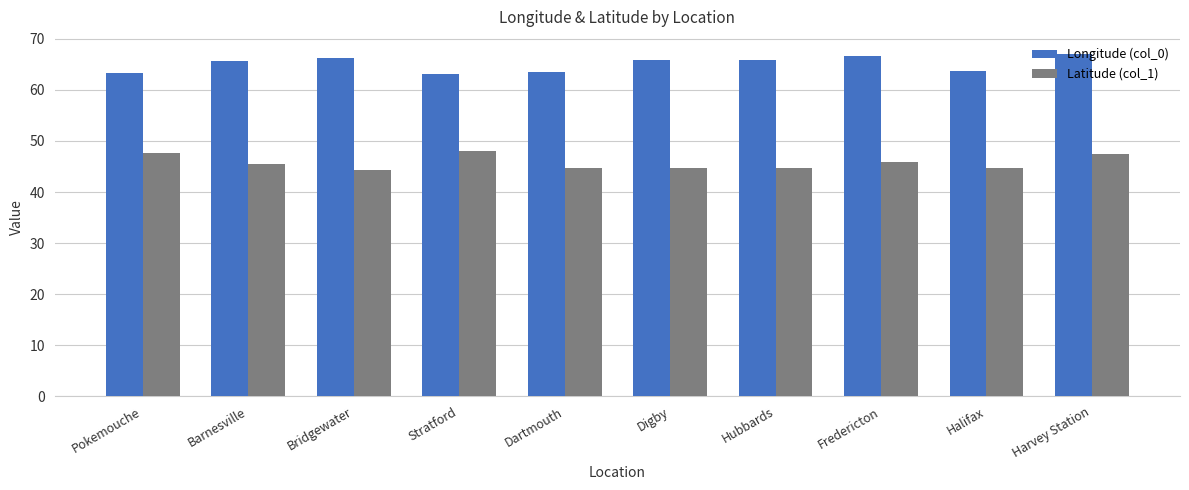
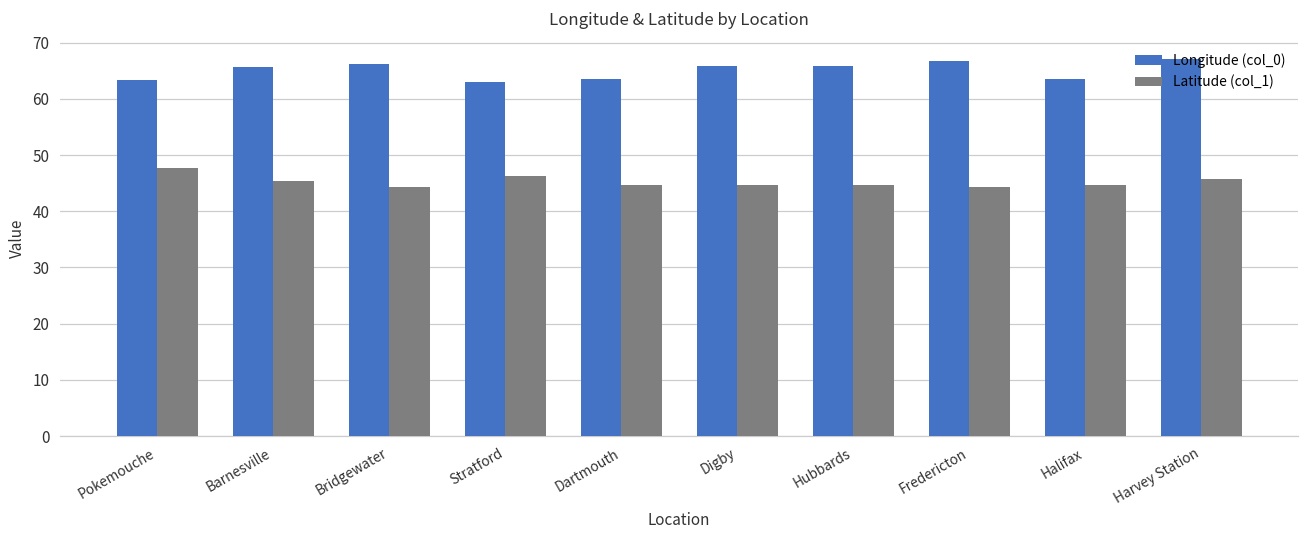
Latitude (col_1), Stratford: 48 -> 46
Latitude (col_1), Fredericton: 46 -> 44
Latitude (col_1), Harvey Station: 47 -> 46
